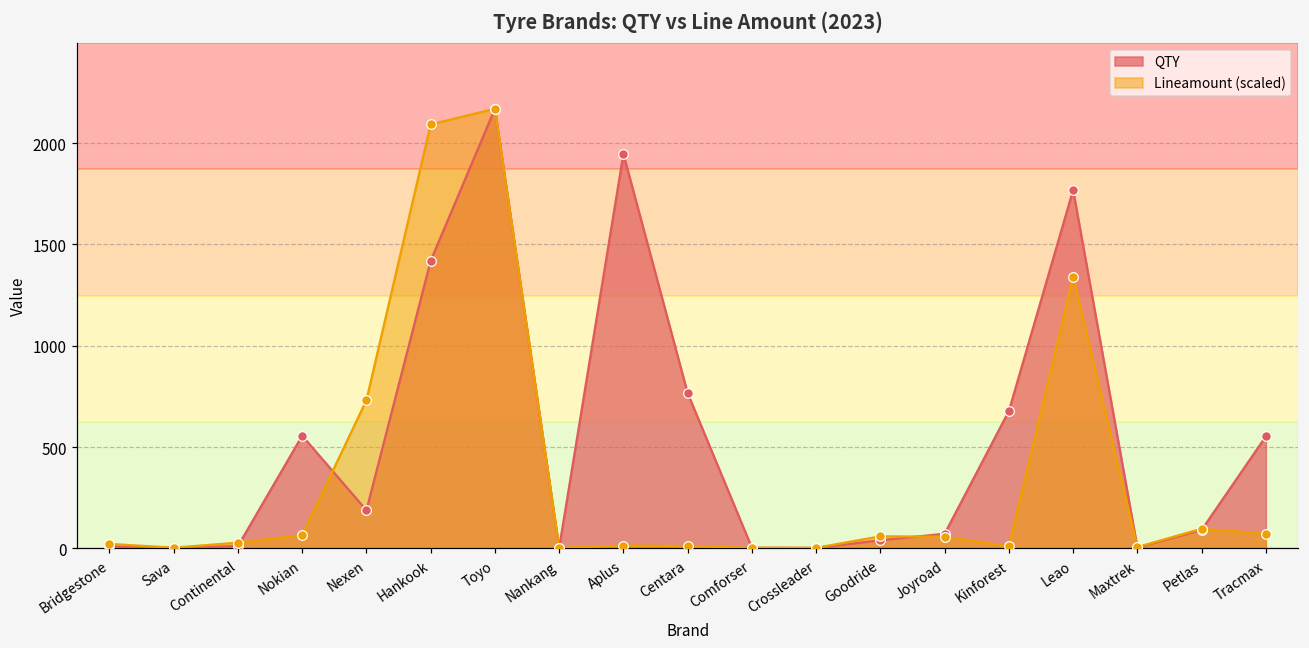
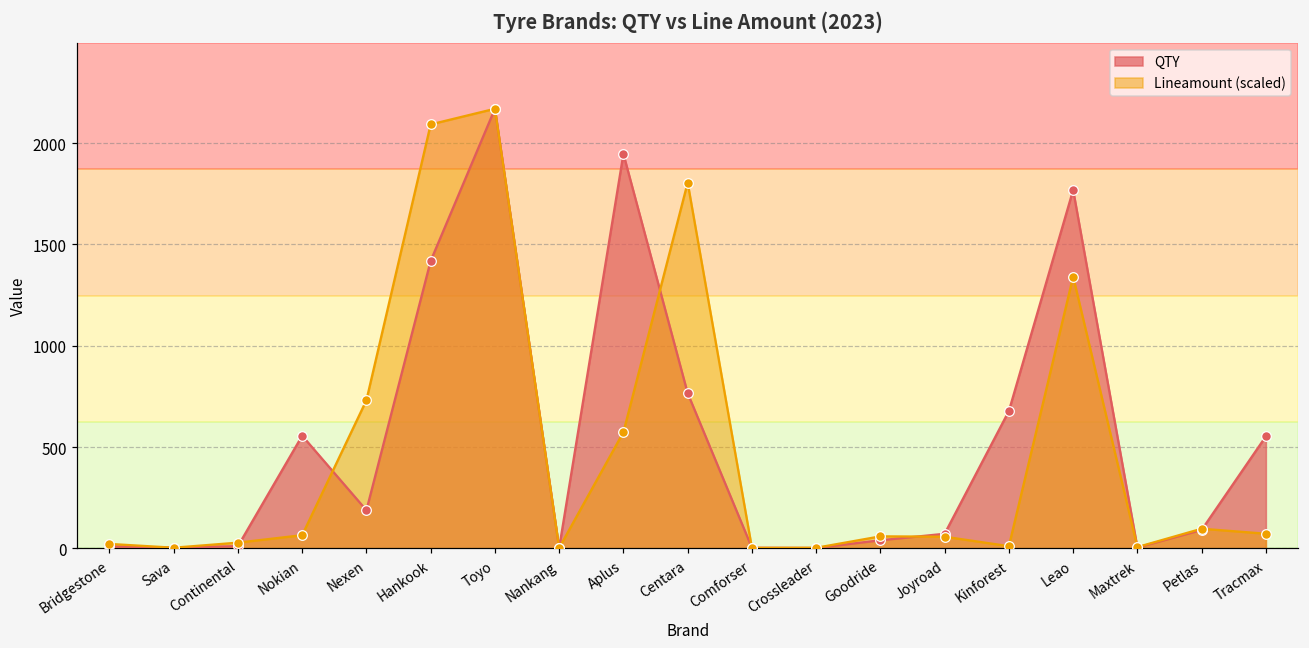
Lineamount (scaled), Aplus: 10 -> 570
Lineamount (scaled), Centara: 10 -> 1810
